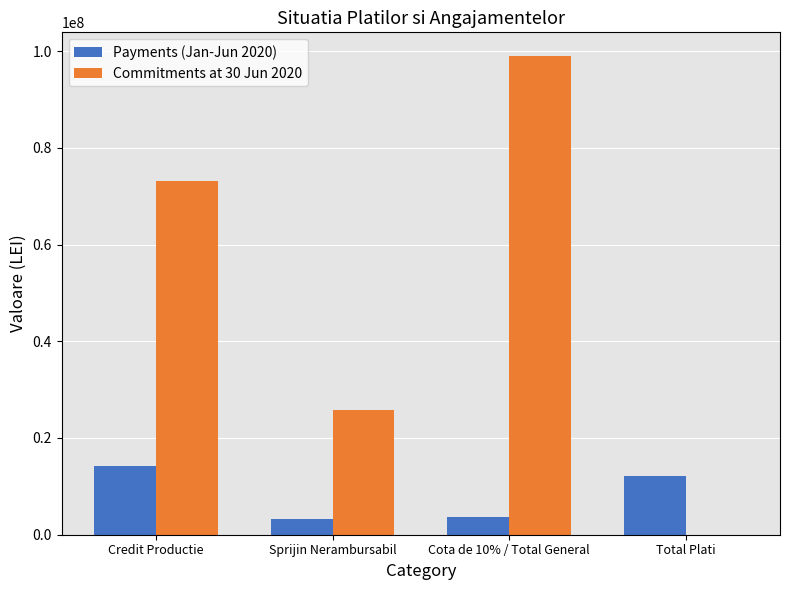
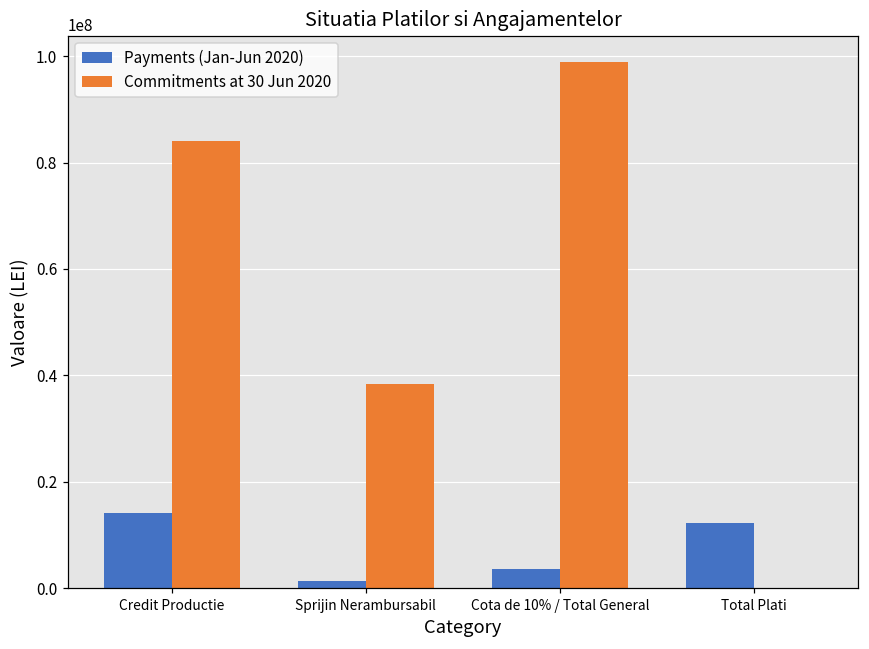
Commitments at 30 Jun 2020, Credit Productie: 73000000 -> 84000000
Payments (Jan-Jun 2020), Sprijin Nerambursabil: 3000000 -> 1000000
Commitments at 30 Jun 2020, Sprijin Nerambursabil: 26000000 -> 38000000
